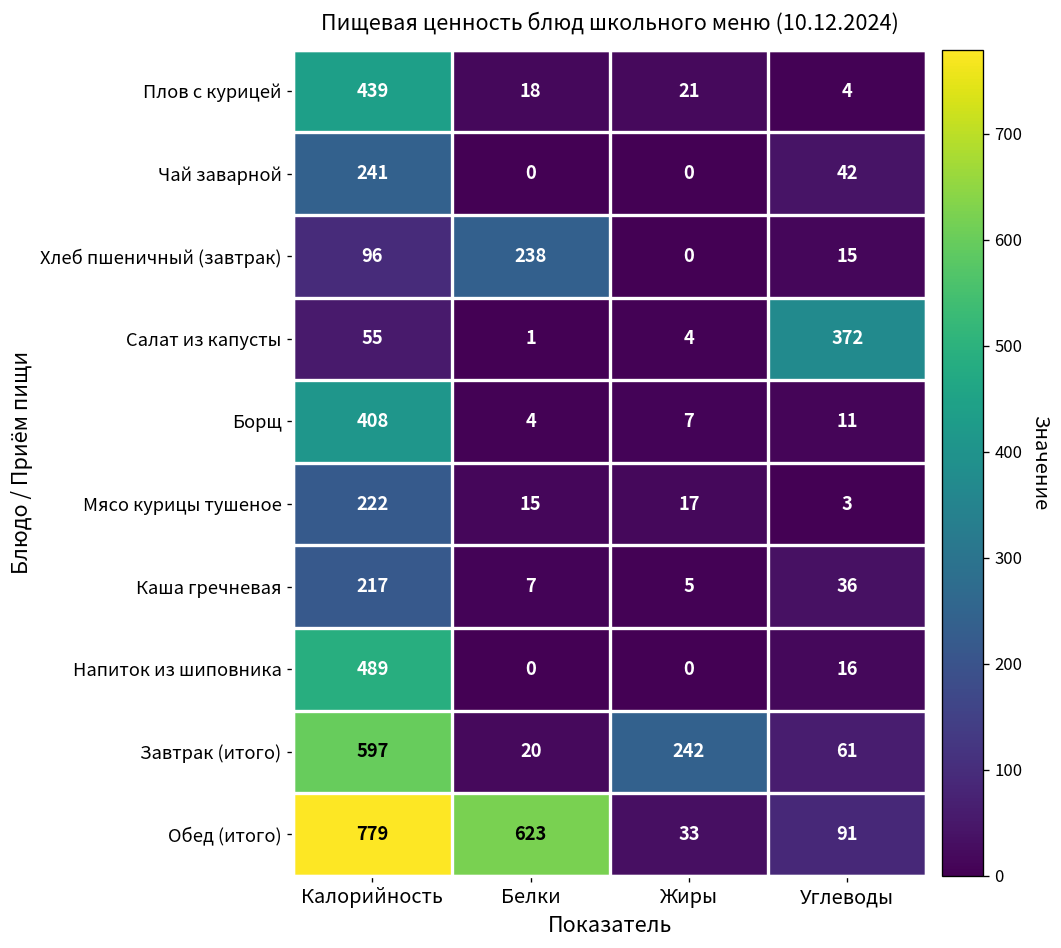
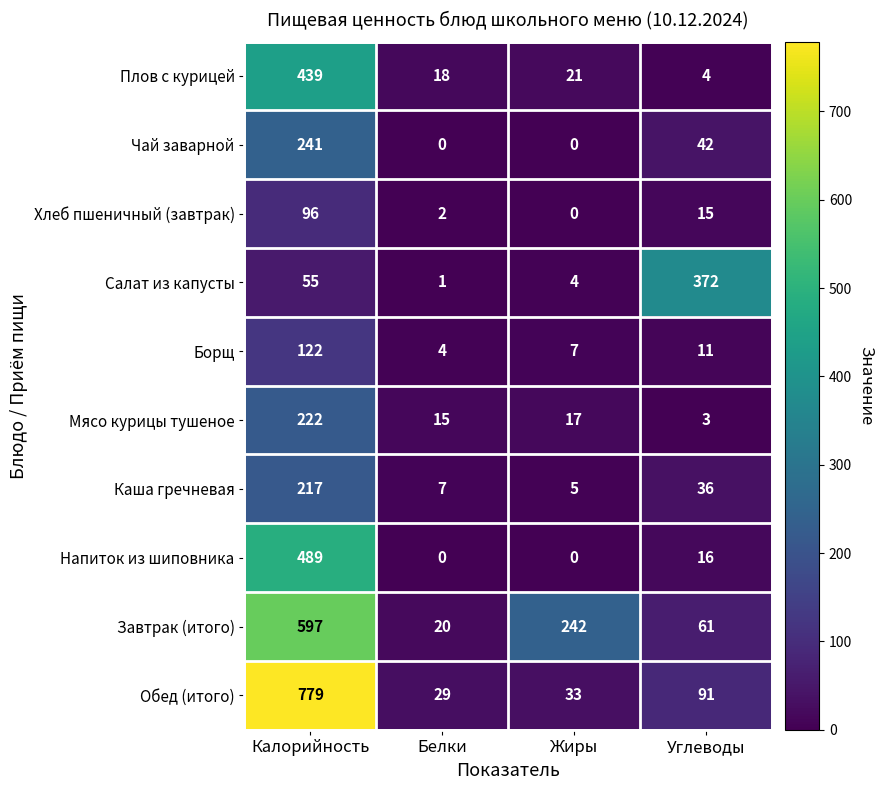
Хлеб пшеничный (завтрак), Белки: 238 -> 2
Борщ, Калорийность: 408 -> 122
Обед (итого), Белки: 623 -> 29
